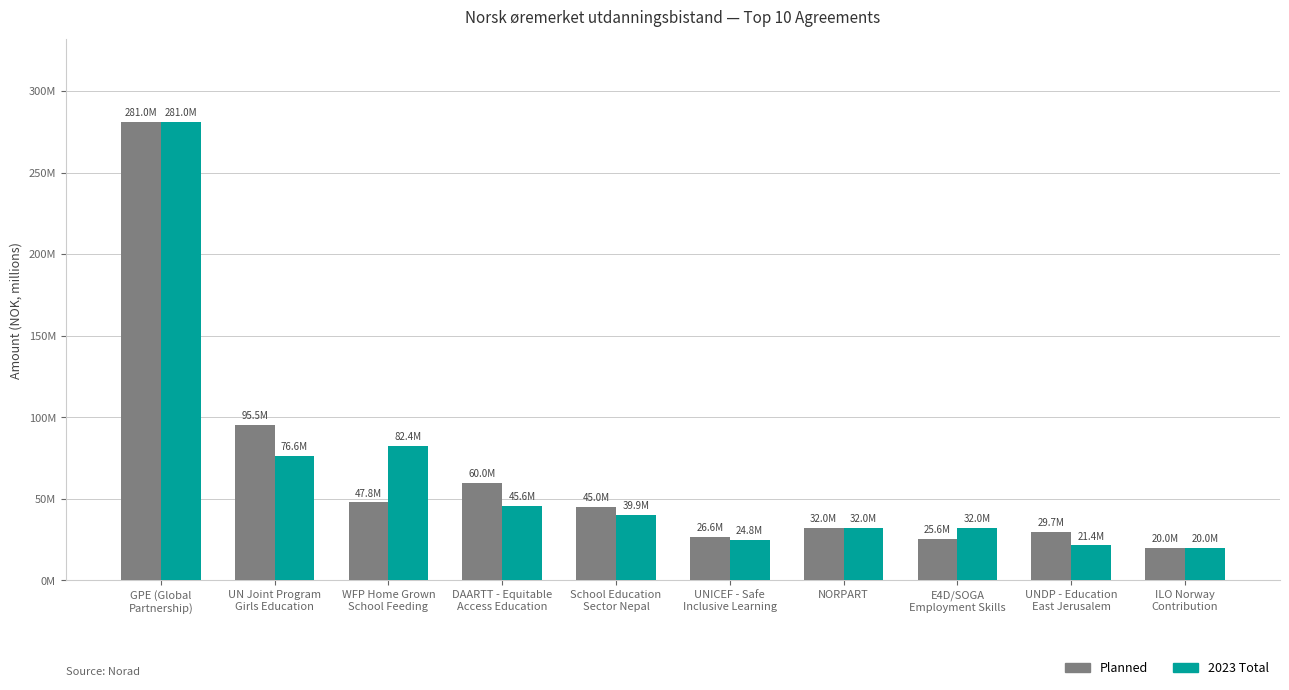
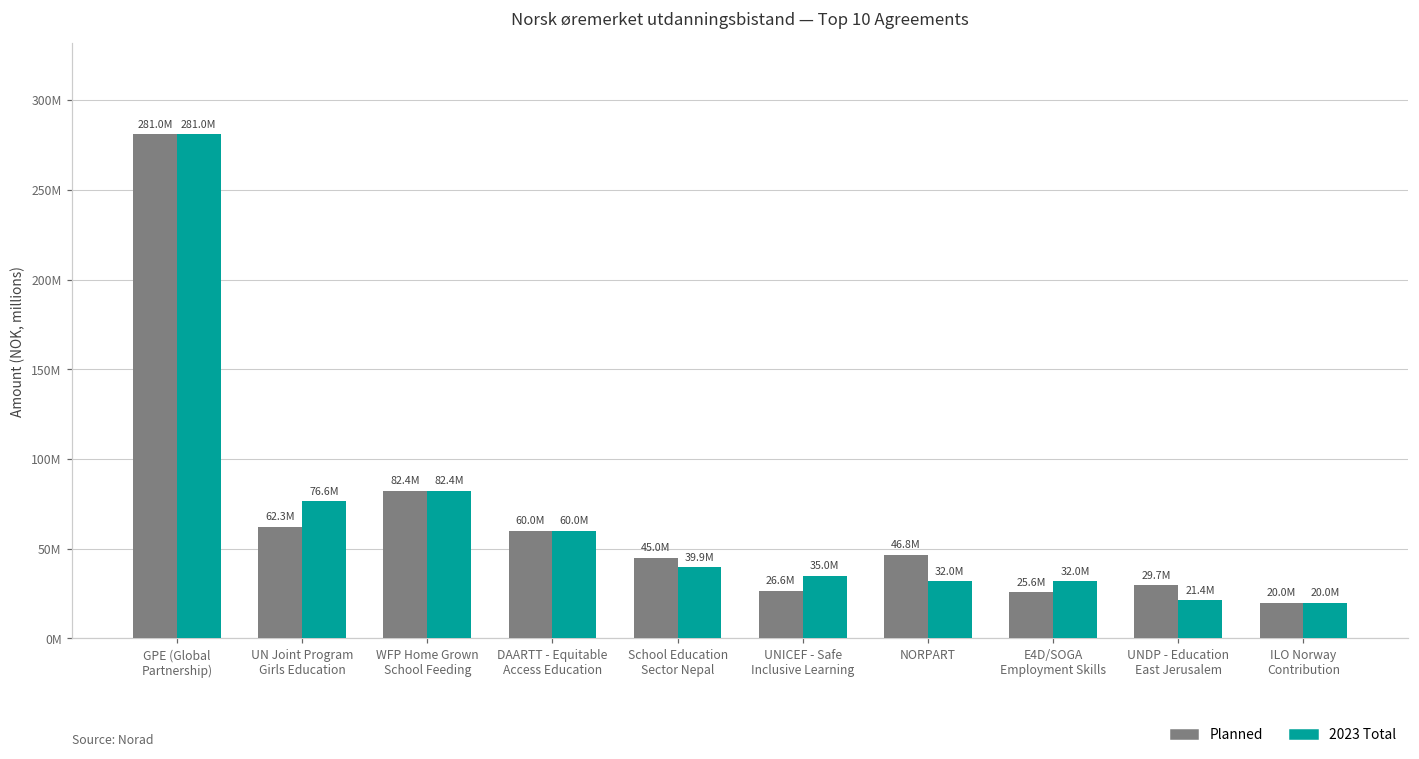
Planned, UN Joint Program Girls Education: 95.5M -> 62.3M
Planned, WFP Home Grown School Feeding: 47.8M -> 82.4M
2023 Total, DAARTT - Equitable Access Education: 45.6M -> 60.0M
2023 Total, UNICEF - Safe Inclusive Learning: 24.8M -> 35.0M
Planned, NORPART: 32.0M -> 46.8M
